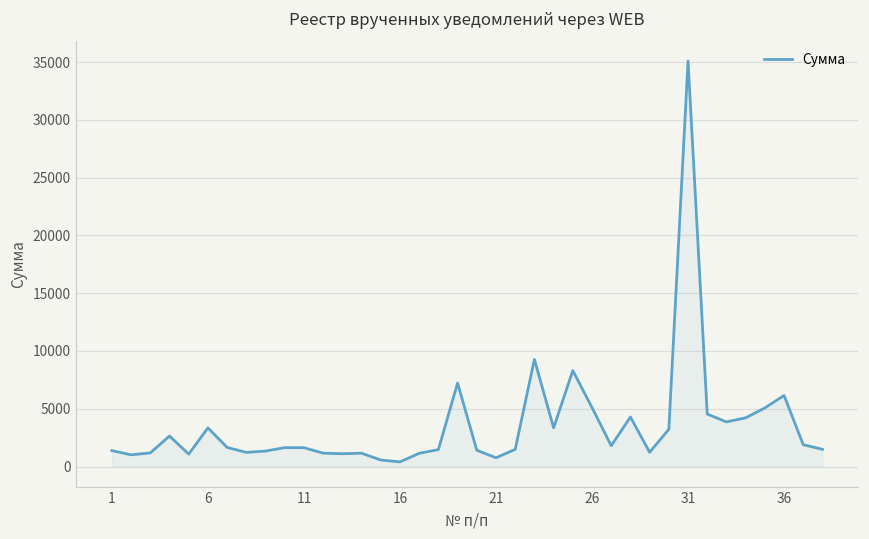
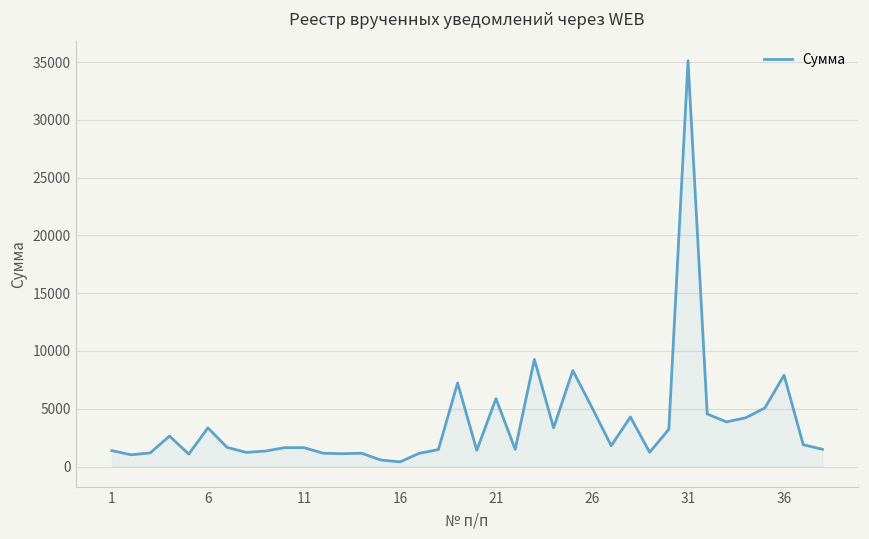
21: 800 -> 5900
36: 6100 -> 7900
